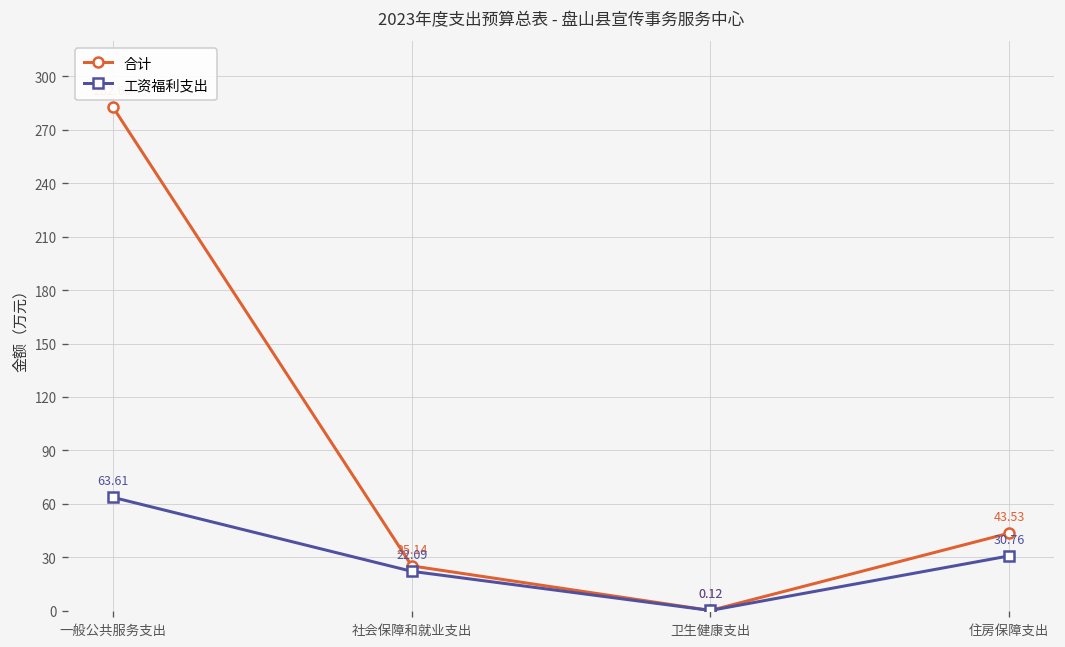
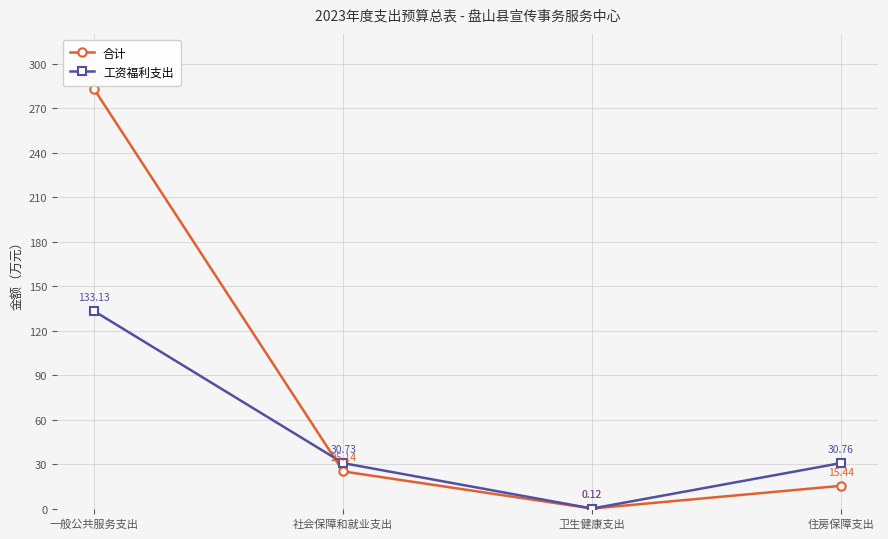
工资福利支出, 一般公共服务支出: 63.61 -> 133.13
工资福利支出, 社会保障和就业支出: 22.09 -> 30.73
合计, 住房保障支出: 43.53 -> 15.44
